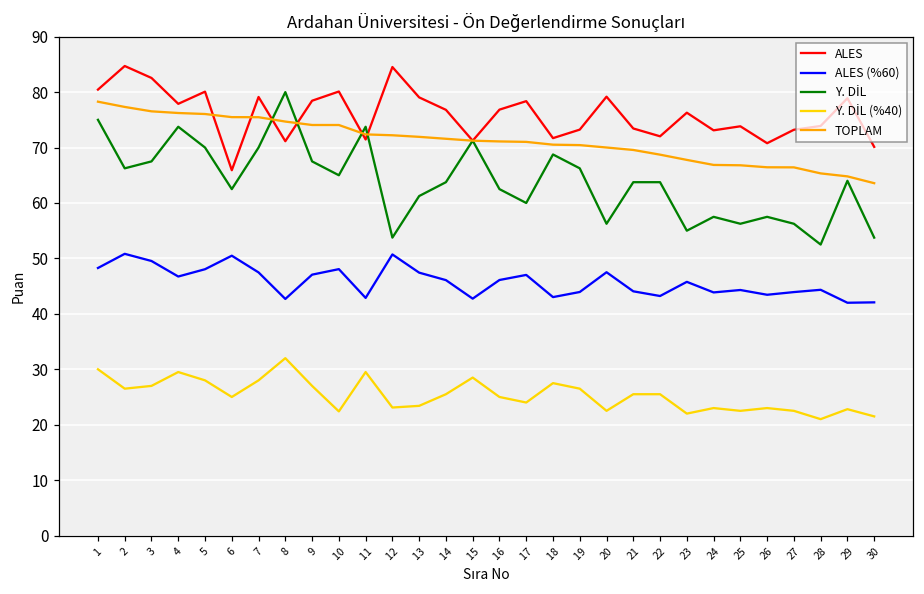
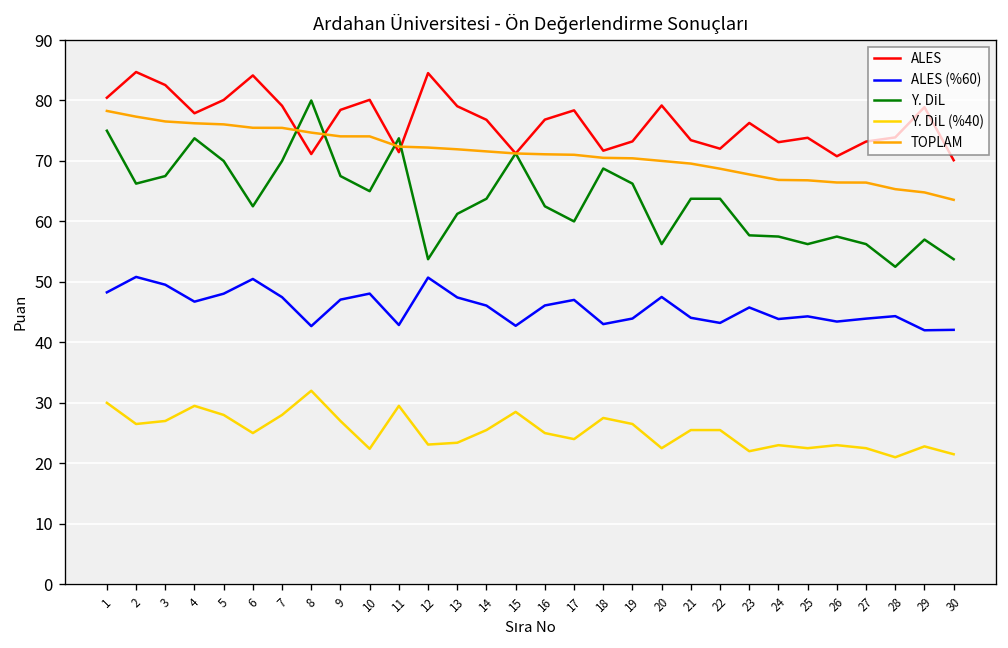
ALES, 6: 66 -> 84
Y. DİL, 23: 55 -> 58
Y. DİL, 29: 64 -> 57
